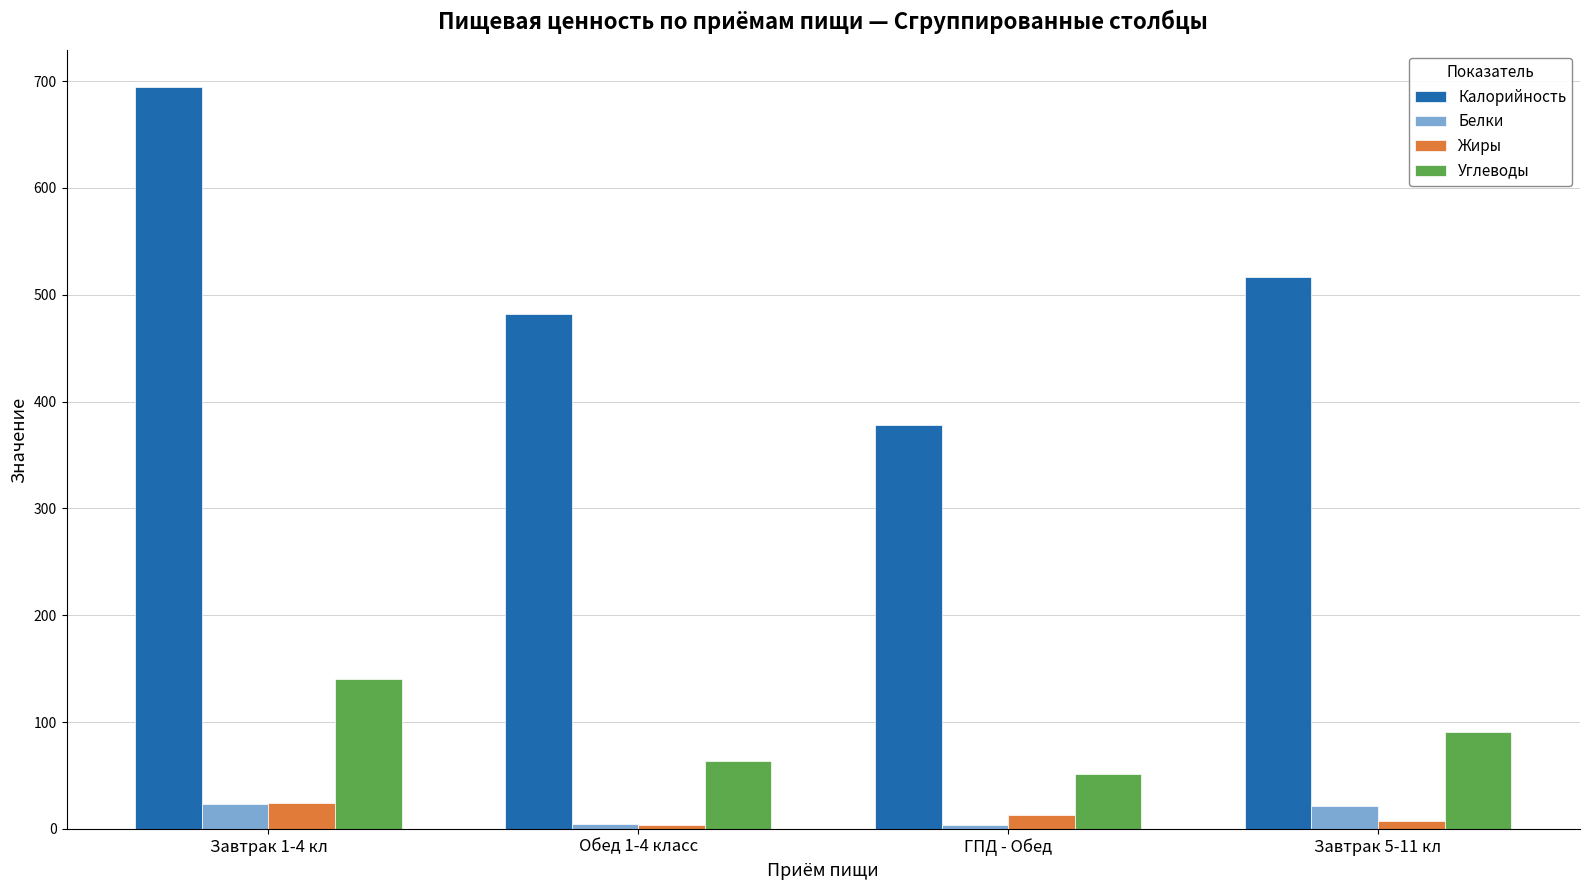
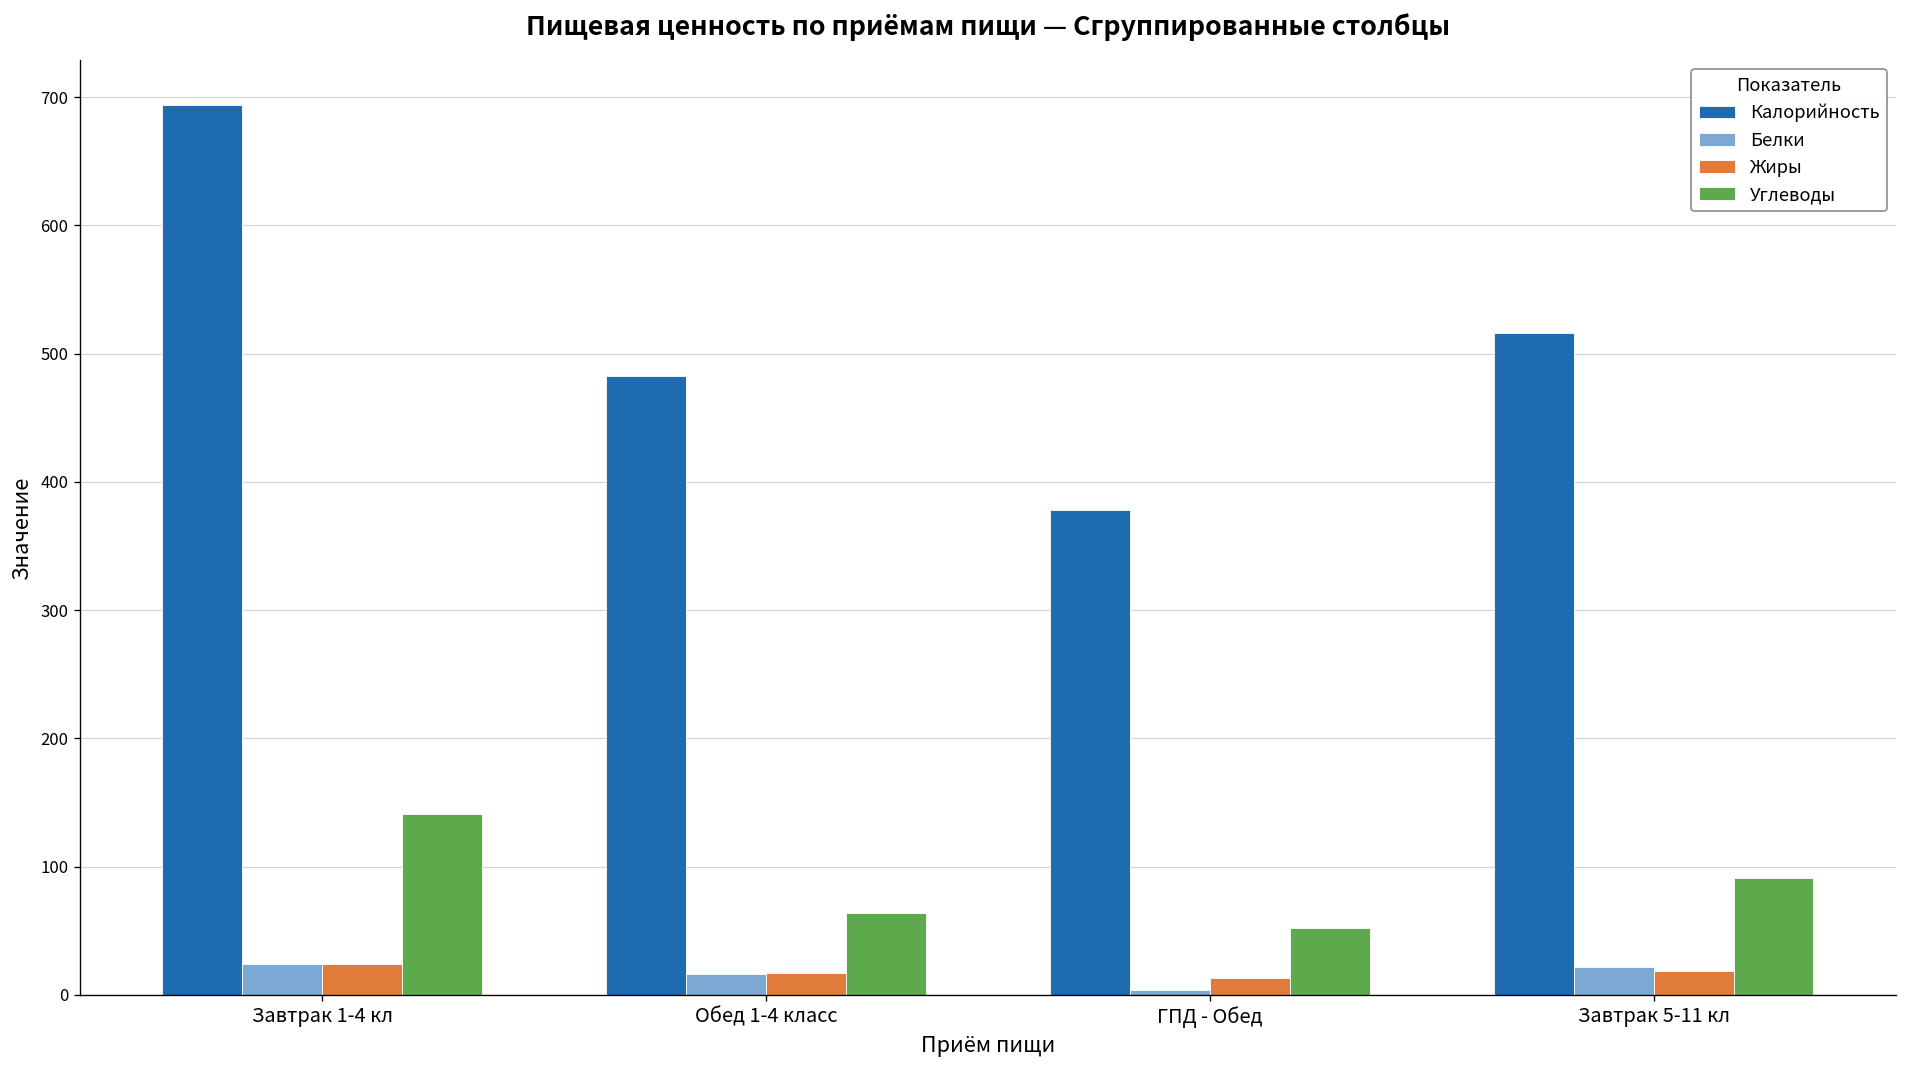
Белки, Обед 1-4 класс: 5 -> 17
Жиры, Обед 1-4 класс: 4 -> 17
Жиры, Завтрак 5-11 кл: 7 -> 18
